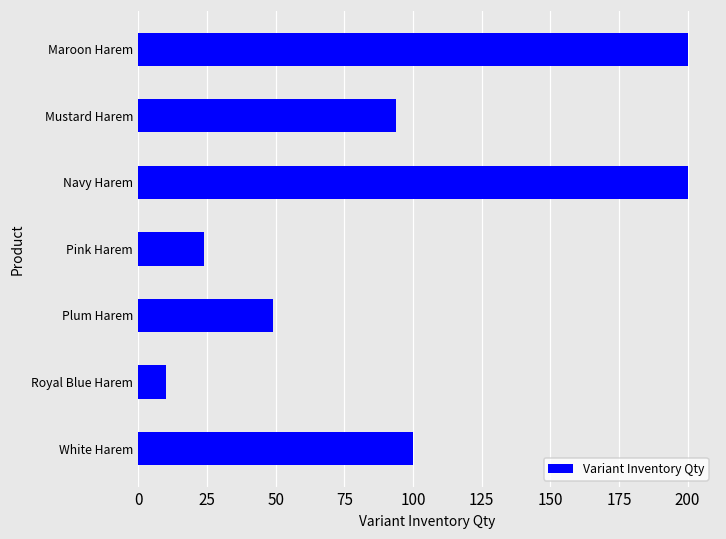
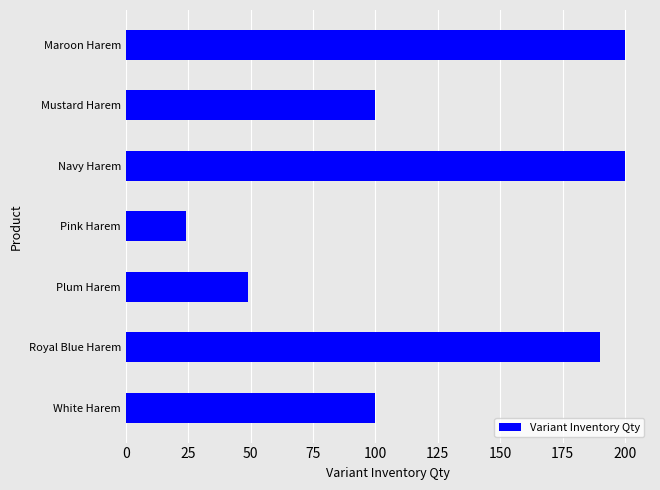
Mustard Harem: 94 -> 100
Royal Blue Harem: 10 -> 190
